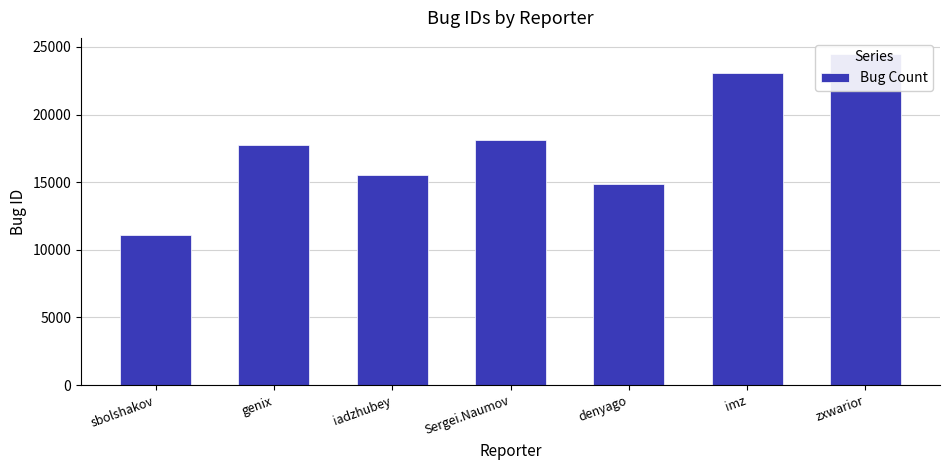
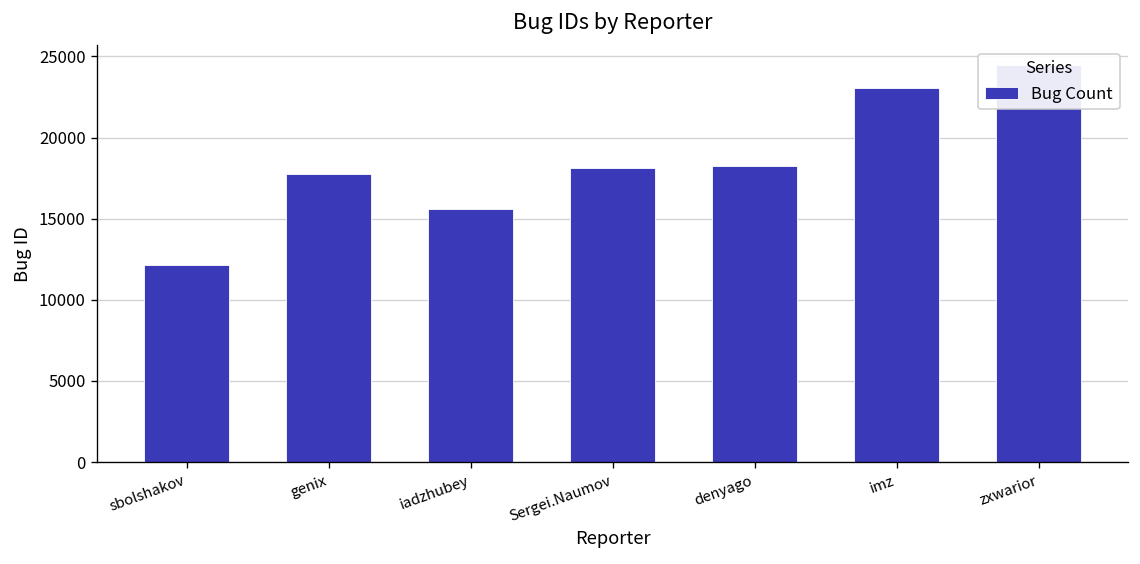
sbolshakov: 11100 -> 12100
denyago: 14900 -> 18200
